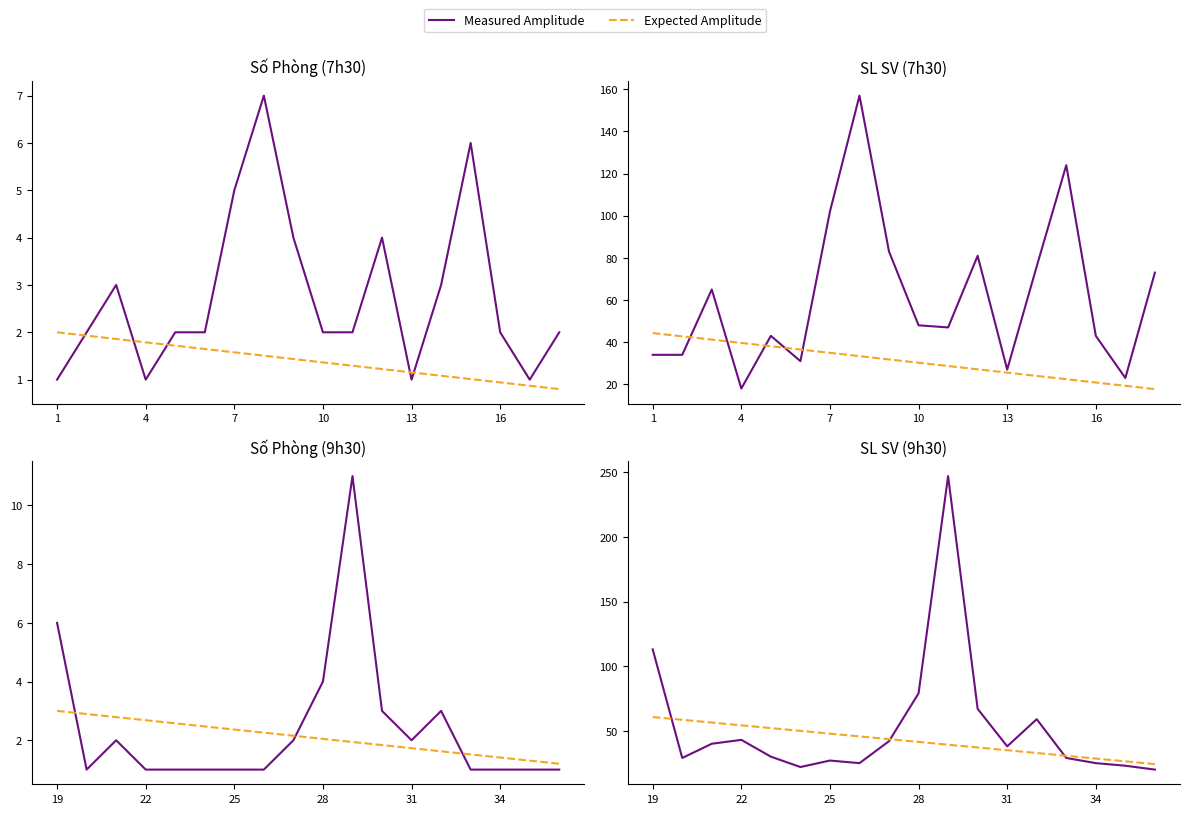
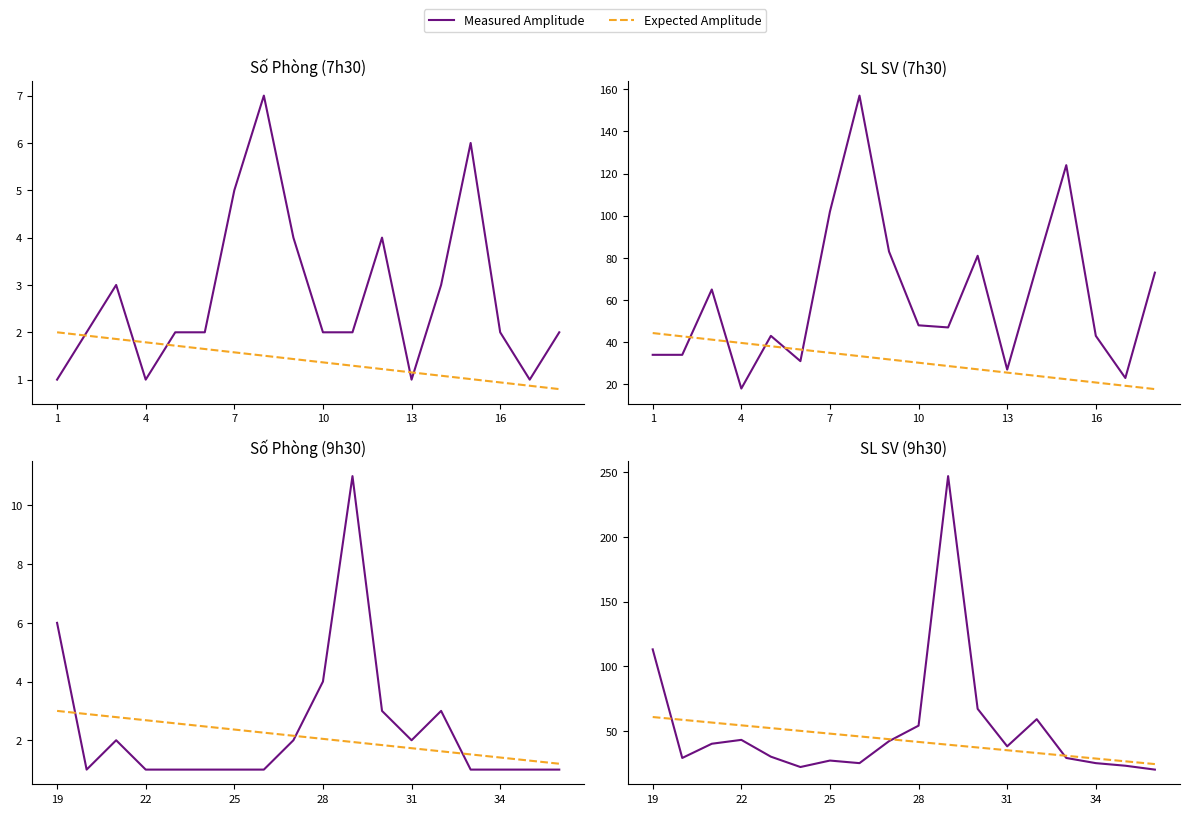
SL SV (9h30), Measured Amplitude, 28: 79 -> 54
